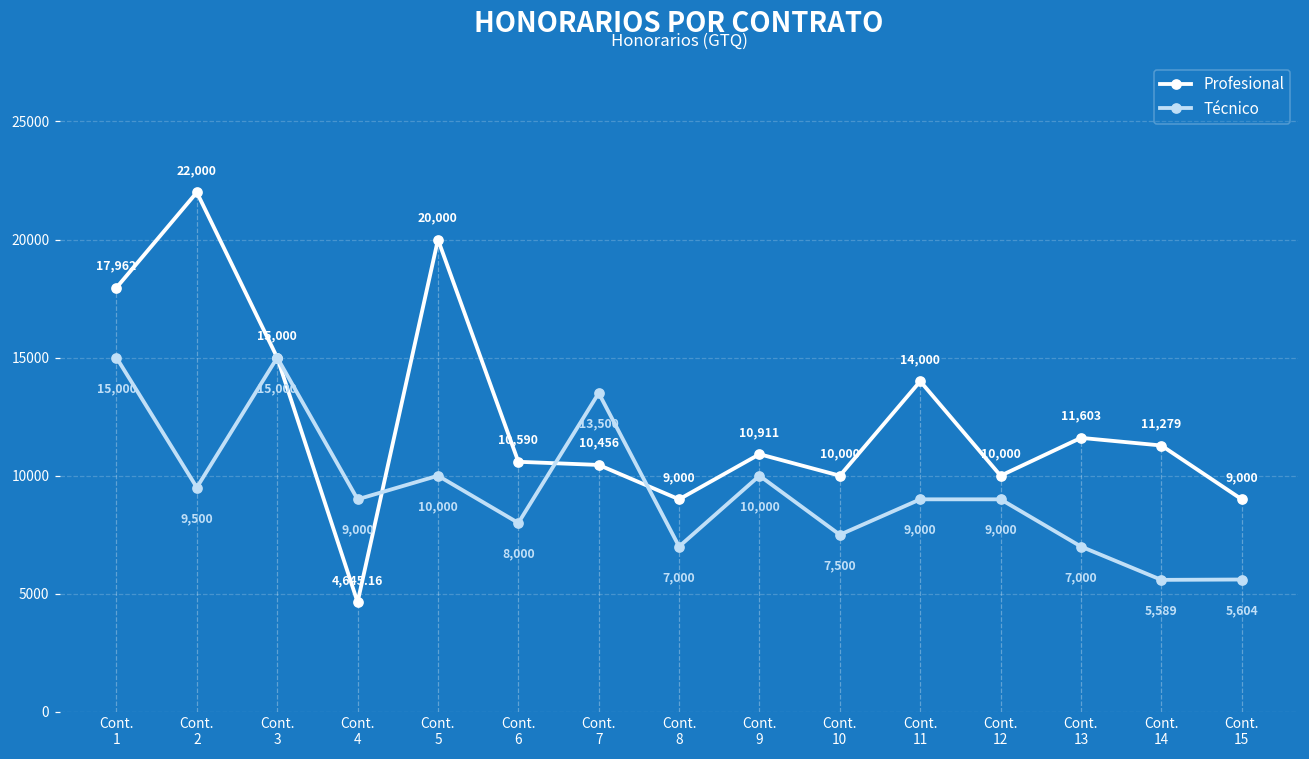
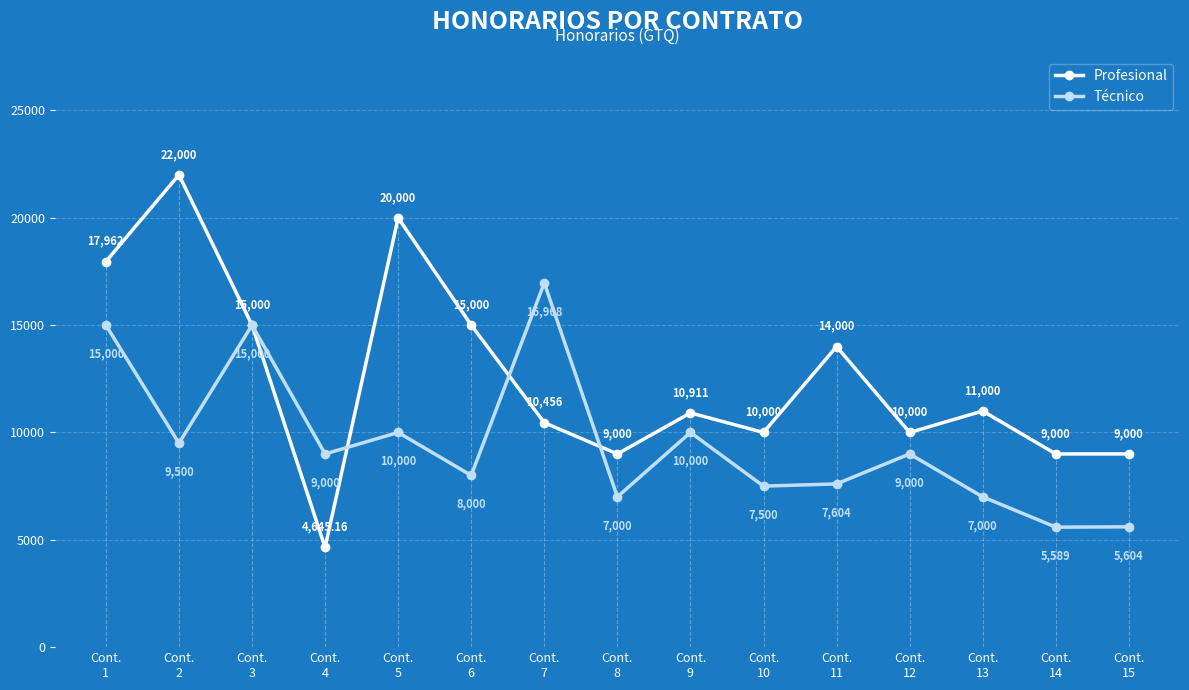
Profesional, Cont. 6: 10,590 -> 15,000
Técnico, Cont. 7: 13,500 -> 16,968
Técnico, Cont. 11: 9,000 -> 7,604
Profesional, Cont. 13: 11,603 -> 11,000
Profesional, Cont. 14: 11,279 -> 9,000
